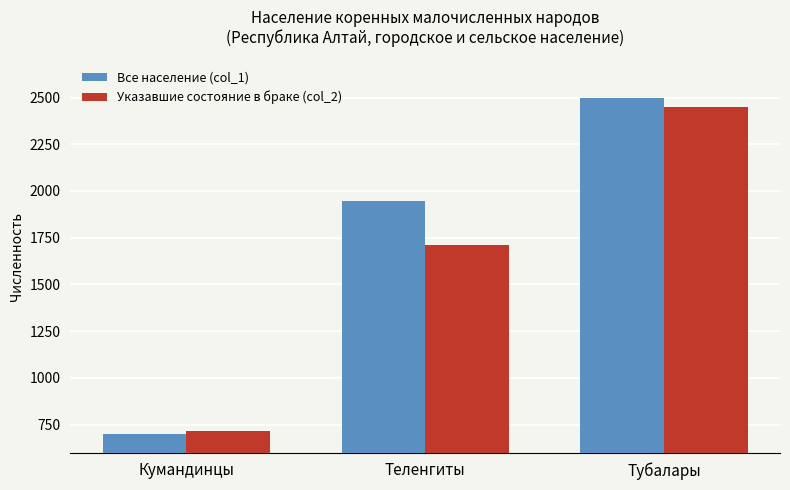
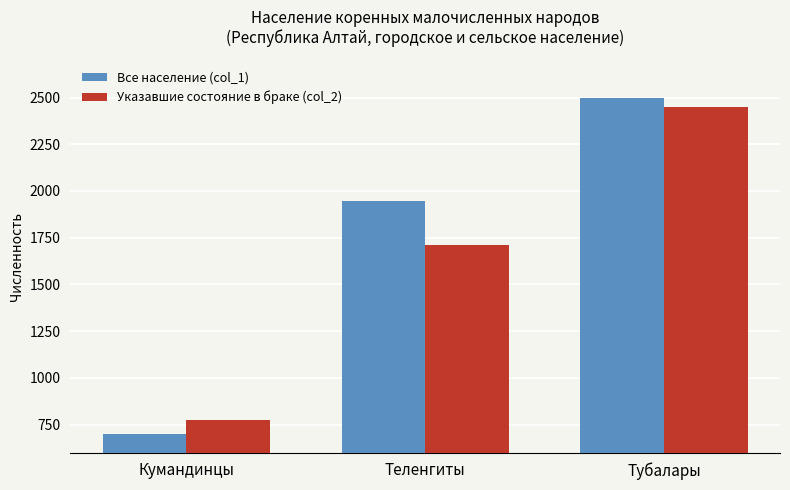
Указавшие состояние в браке (col_2), Кумандинцы: 710 -> 780
